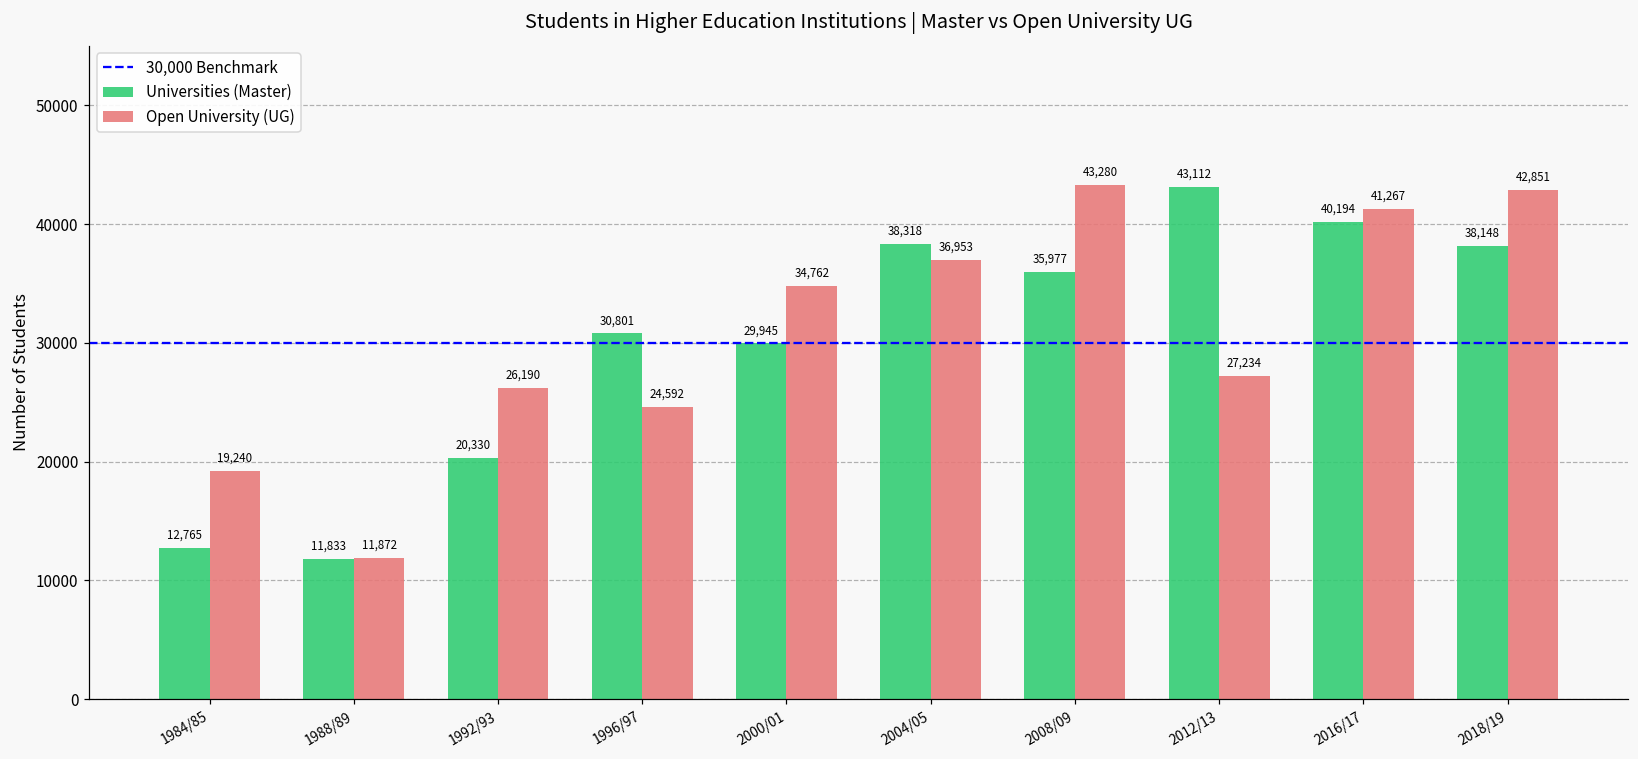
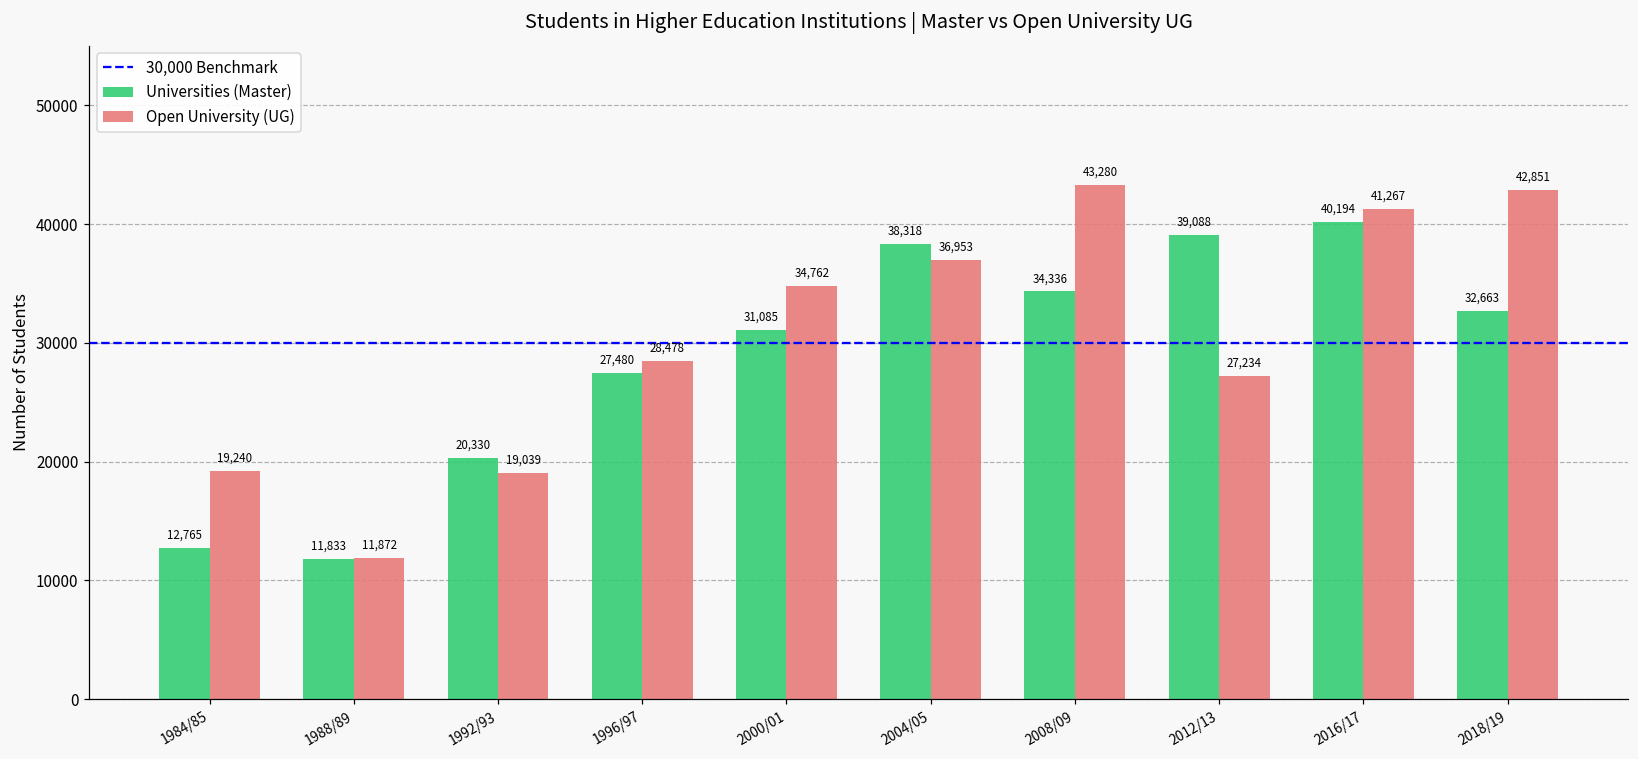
Open University (UG), 1992/93: 26,190 -> 19,039
Universities (Master), 1996/97: 30,801 -> 27,480
Open University (UG), 1996/97: 24,592 -> 28,478
Universities (Master), 2000/01: 29,945 -> 31,085
Universities (Master), 2008/09: 35,977 -> 34,336
Universities (Master), 2012/13: 43,112 -> 39,088
Universities (Master), 2018/19: 38,148 -> 32,663
